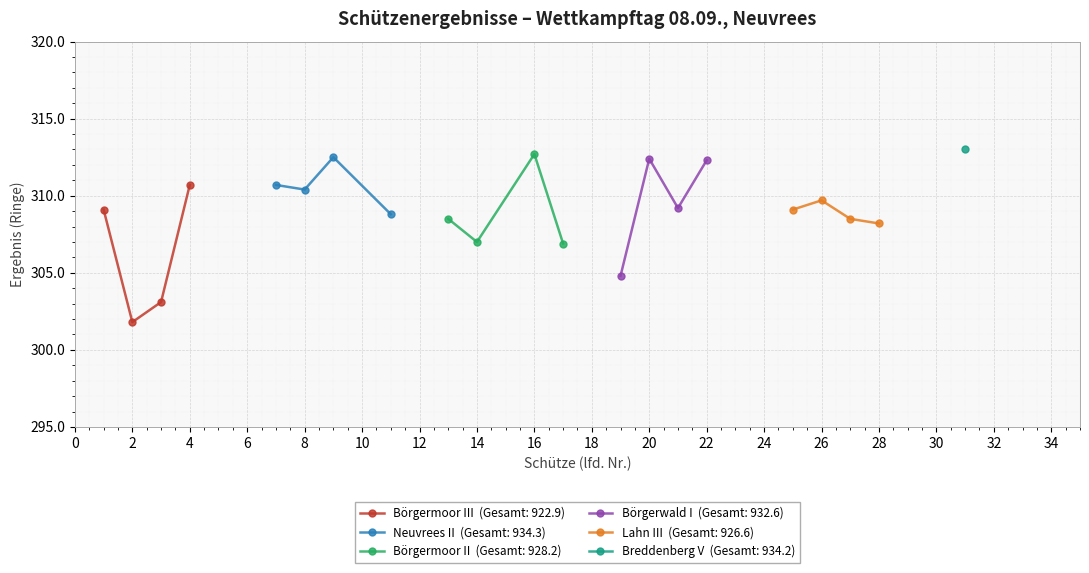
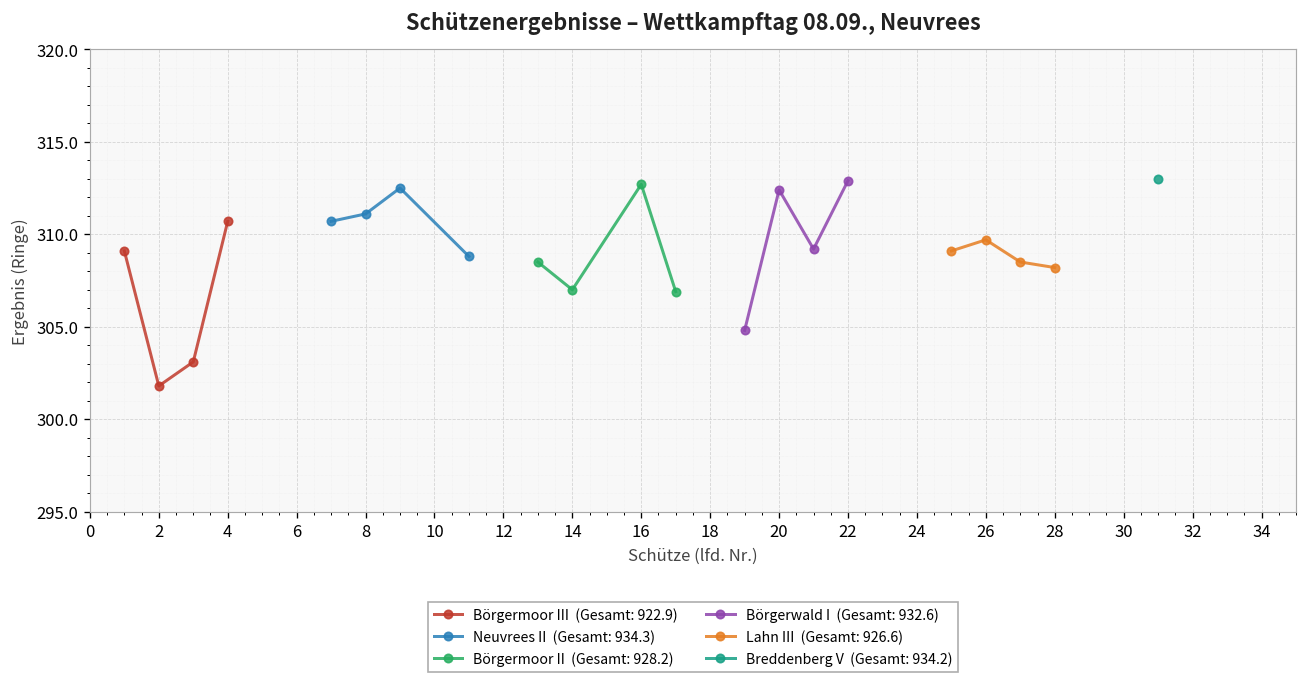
Neuvrees II (Gesamt: 934.3), 8: 310.4 -> 311.1
Börgerwald I (Gesamt: 932.6), 22: 312.3 -> 312.9
